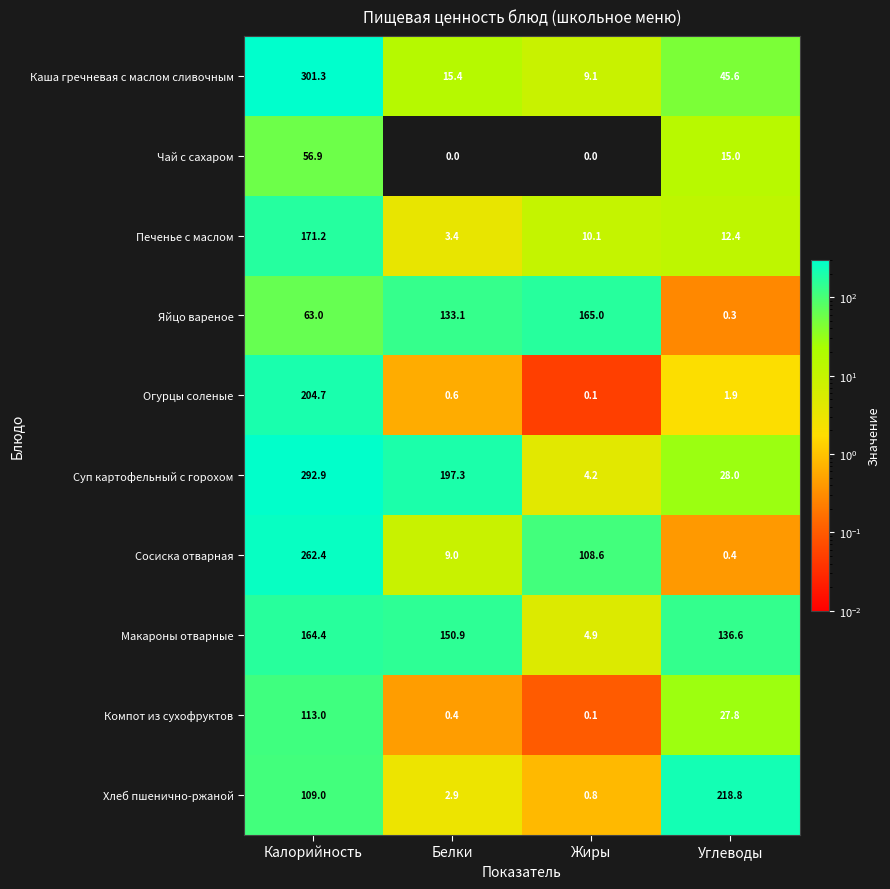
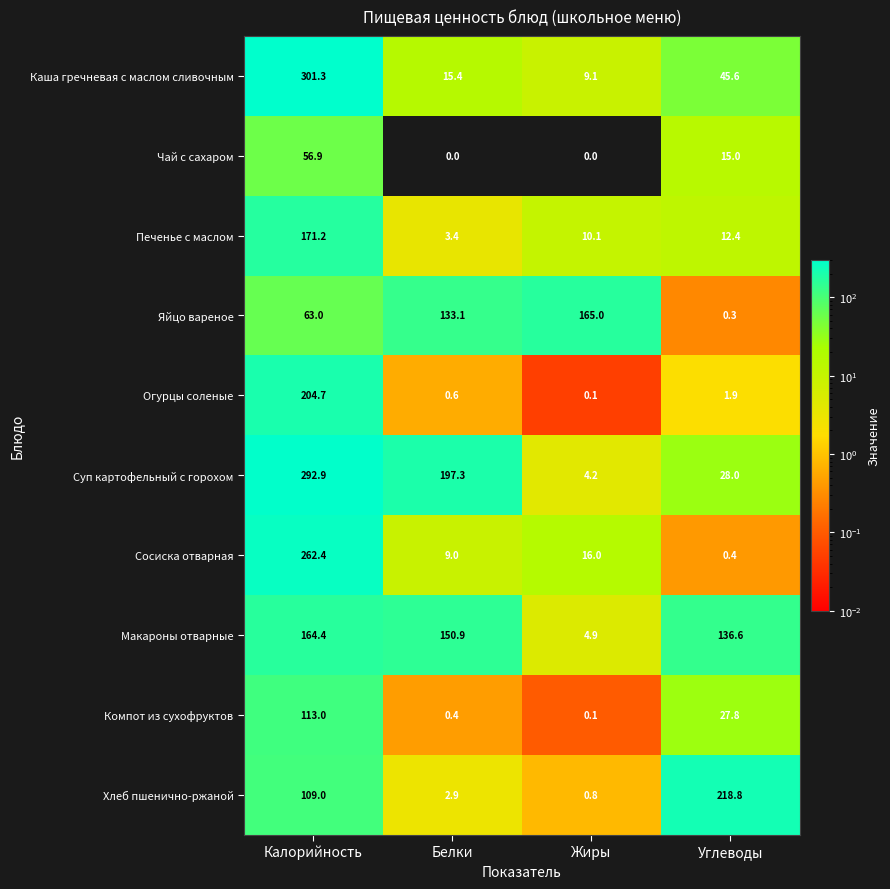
Сосиска отварная, Жиры: 108.6 -> 16.0
